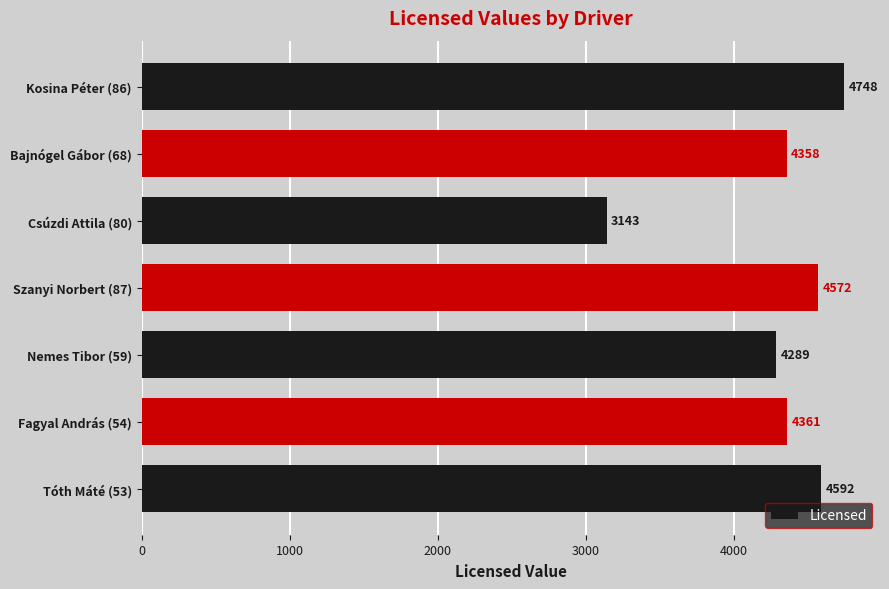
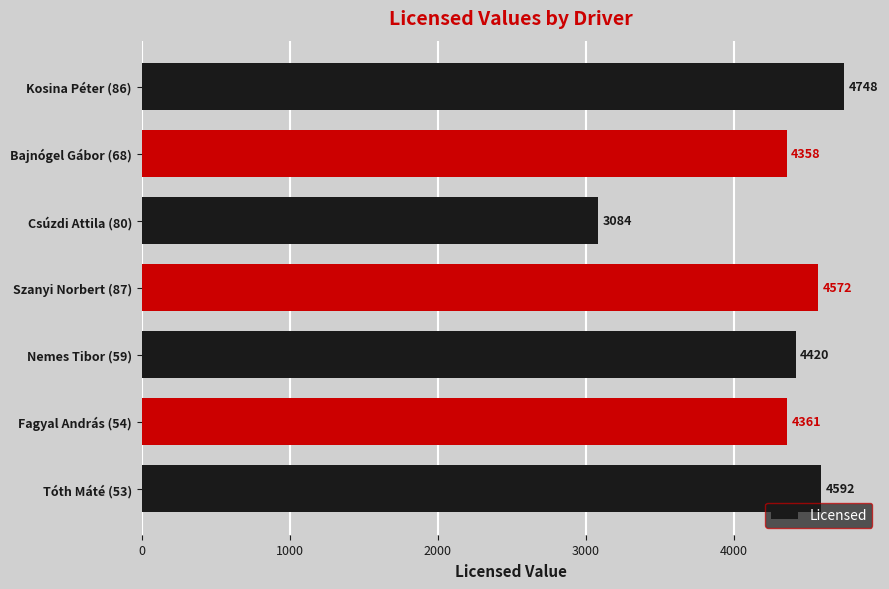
Csúzdi Attila (80): 3143 -> 3084
Nemes Tibor (59): 4289 -> 4420
